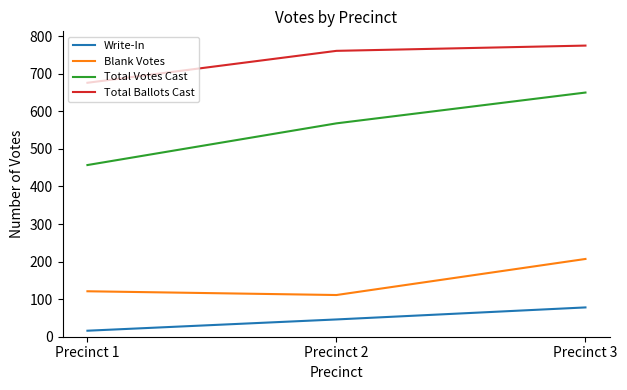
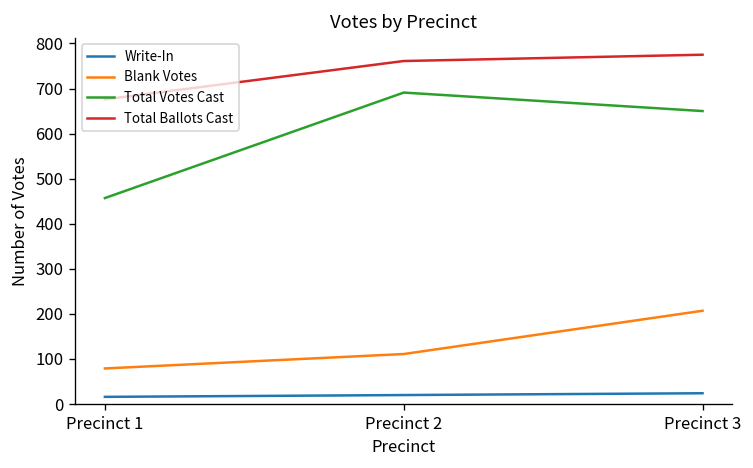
Blank Votes, Precinct 1: 120 -> 80
Write-In, Precinct 2: 50 -> 20
Total Votes Cast, Precinct 2: 570 -> 690
Write-In, Precinct 3: 80 -> 20
